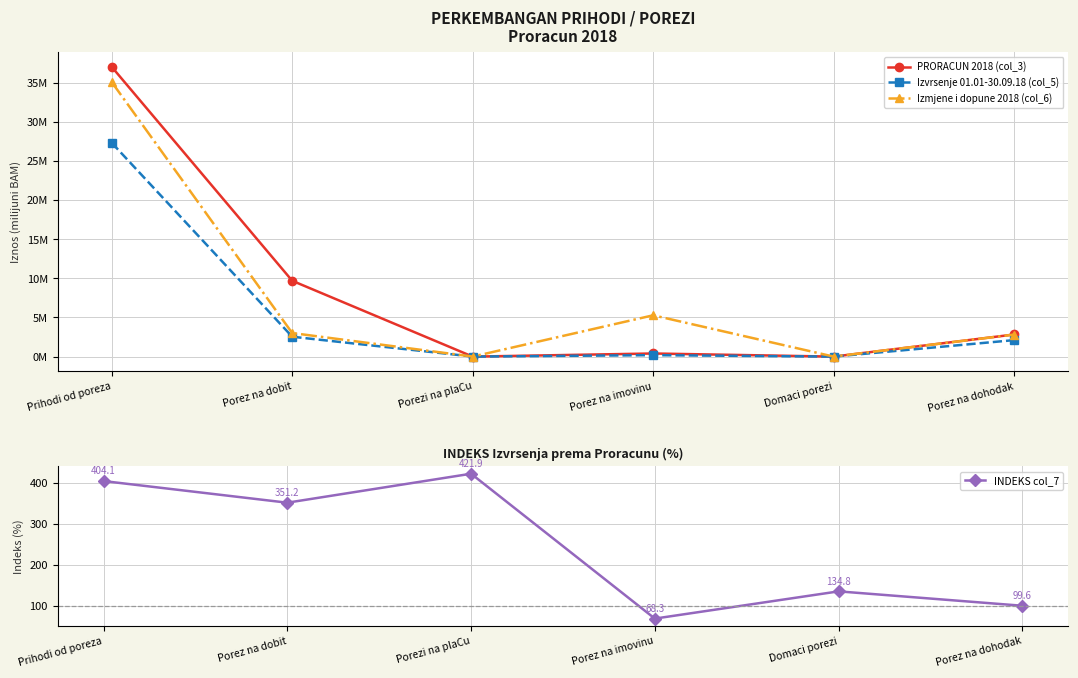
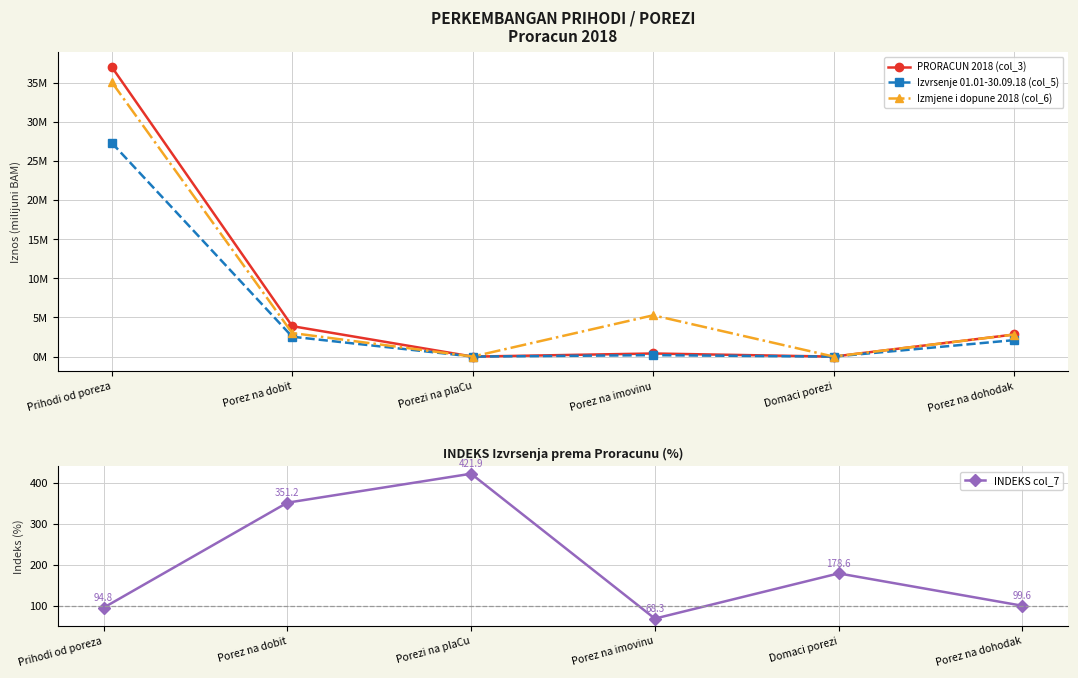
PERKEMBANGAN PRIHODI / POREZI Proracun 2018, PRORACUN 2018 (col_3), Porez na dobit: 10000000 -> 4000000
INDEKS Izvrsenja prema Proracunu (%), Prihodi od poreza: 404.1 -> 94.8
INDEKS Izvrsenja prema Proracunu (%), Domaci porezi: 134.8 -> 178.6
